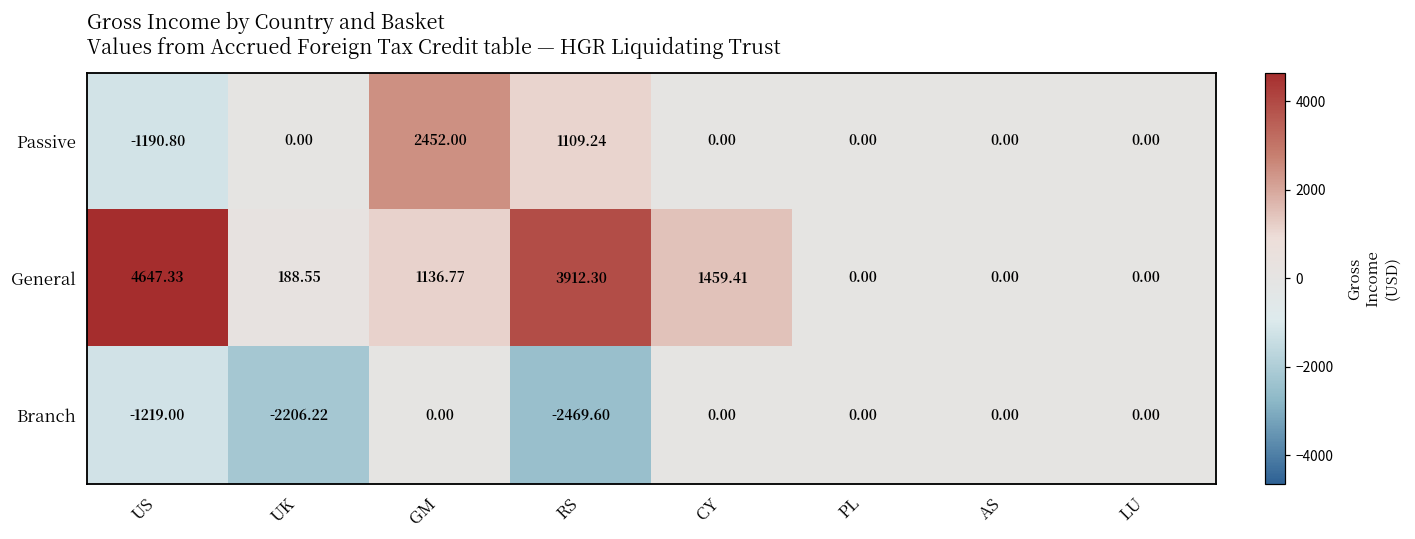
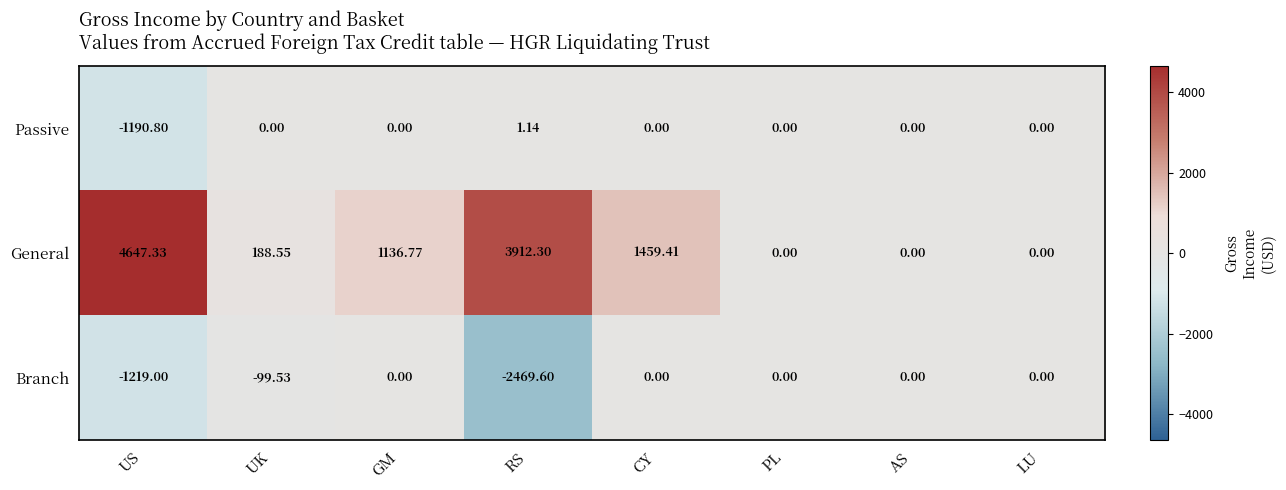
Passive, GM: 2452.00 -> 0.00
Passive, RS: 1109.24 -> 1.14
Branch, UK: -2206.22 -> -99.53
